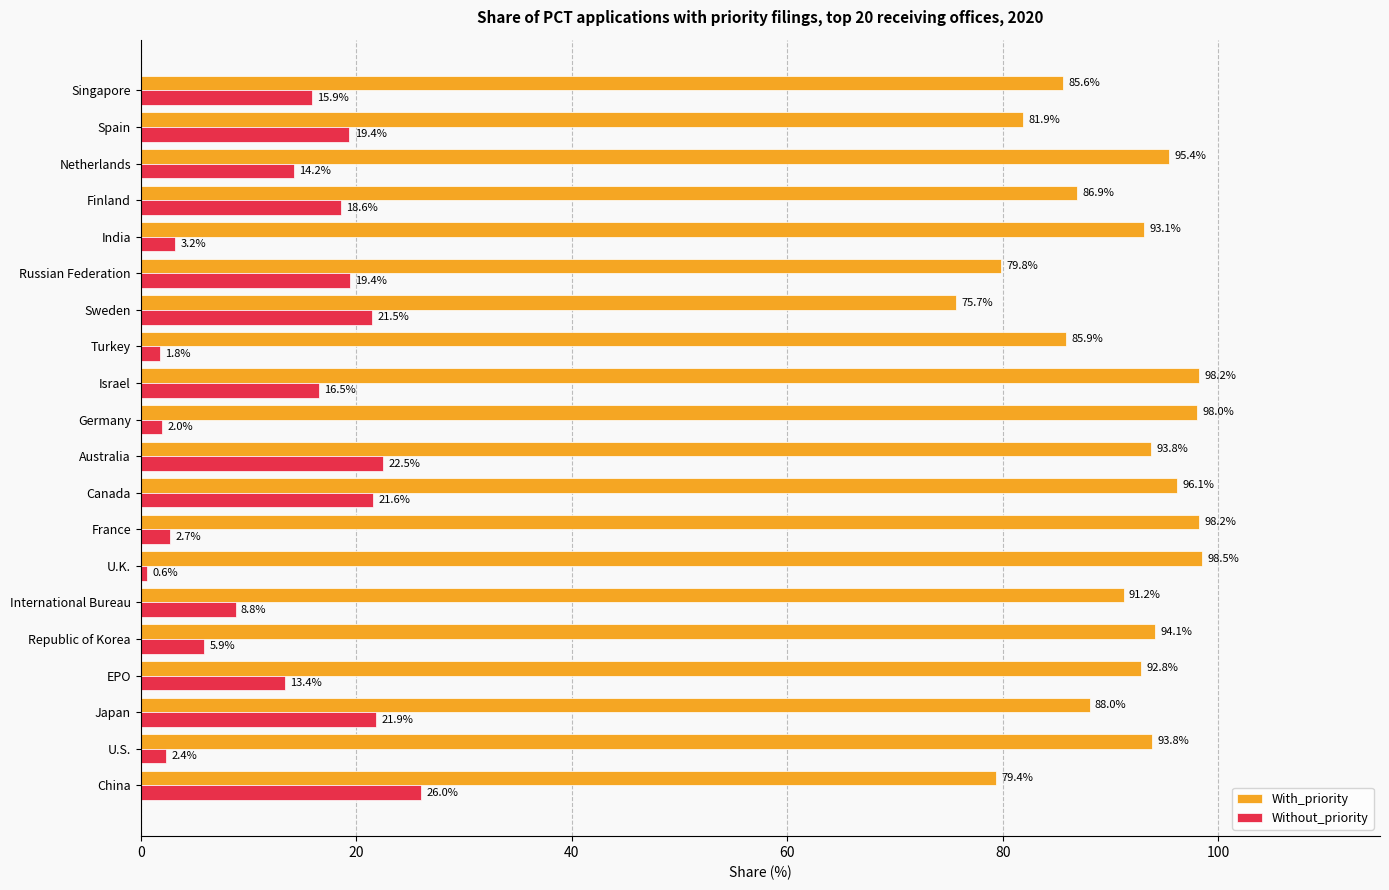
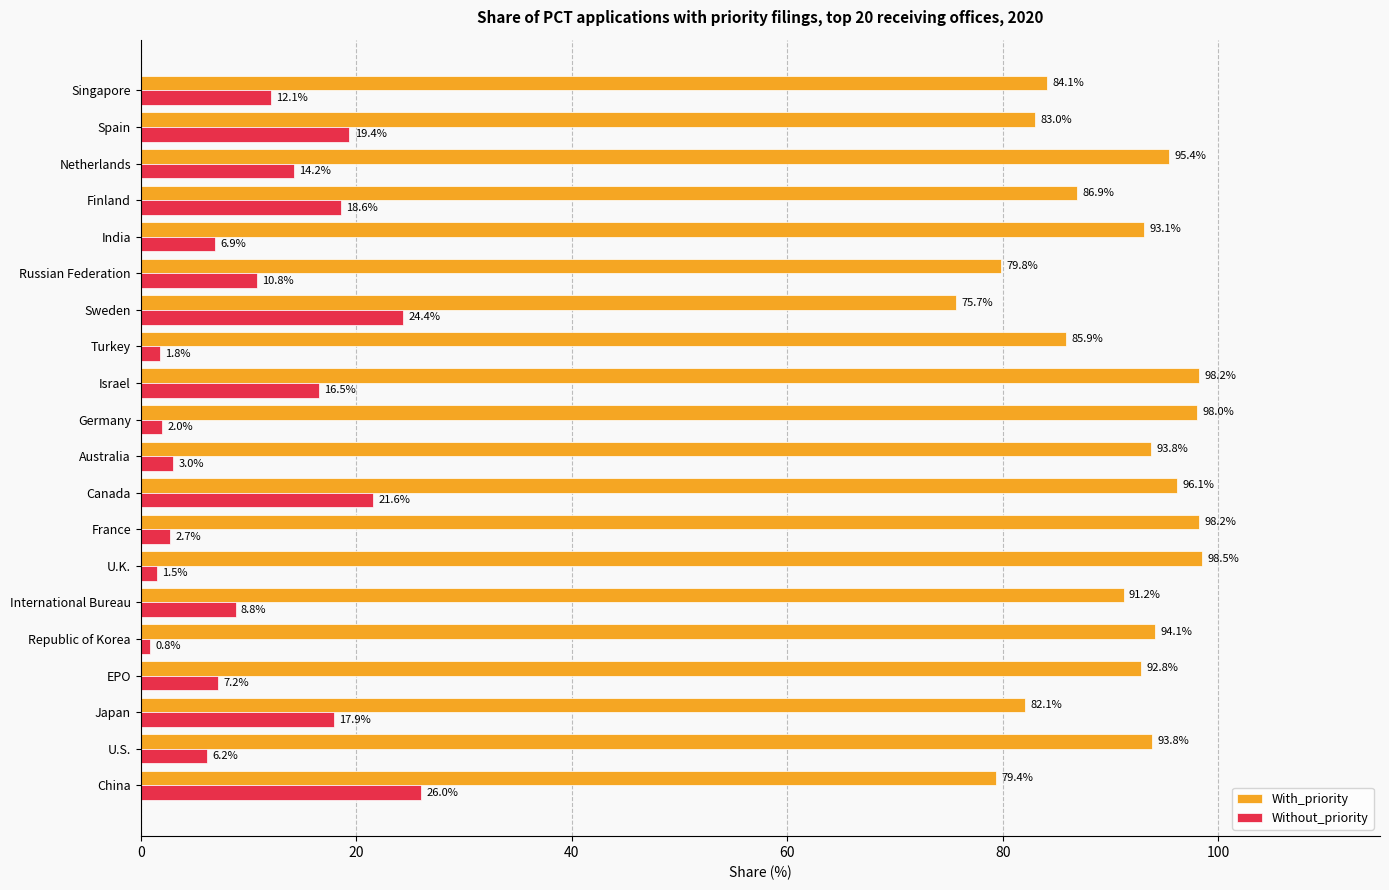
With_priority, Singapore: 85.6% -> 84.1%
Without_priority, Singapore: 15.9% -> 12.1%
With_priority, Spain: 81.9% -> 83.0%
Without_priority, India: 3.2% -> 6.9%
Without_priority, Russian Federation: 19.4% -> 10.8%
Without_priority, Sweden: 21.5% -> 24.4%
Without_priority, Australia: 22.5% -> 3.0%
Without_priority, U.K.: 0.6% -> 1.5%
Without_priority, Republic of Korea: 5.9% -> 0.8%
Without_priority, EPO: 13.4% -> 7.2%
With_priority, Japan: 88.0% -> 82.1%
Without_priority, Japan: 21.9% -> 17.9%
Without_priority, U.S.: 2.4% -> 6.2%
